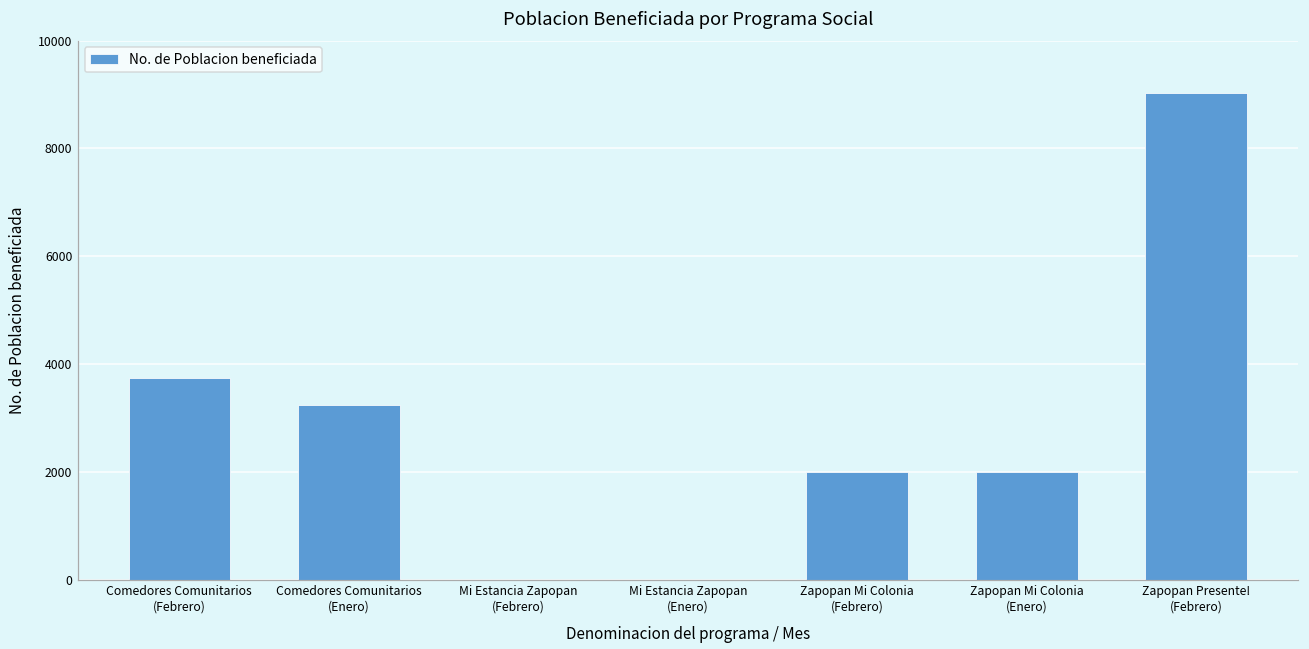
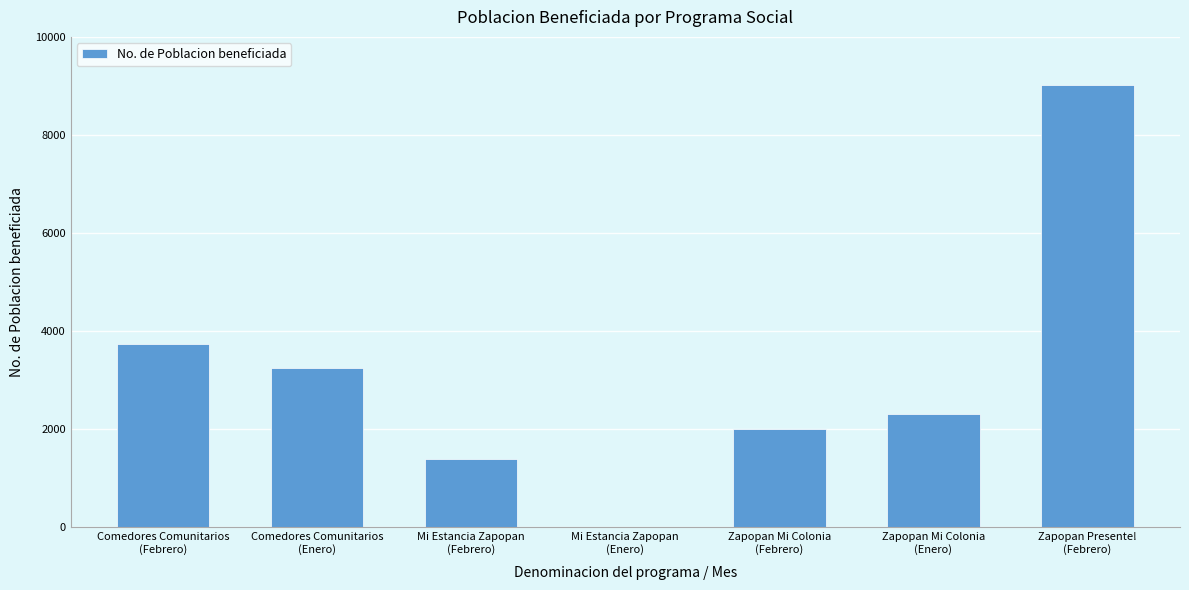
Mi Estancia Zapopan (Febrero): 0 -> 1400
Zapopan Mi Colonia (Enero): 2000 -> 2300
